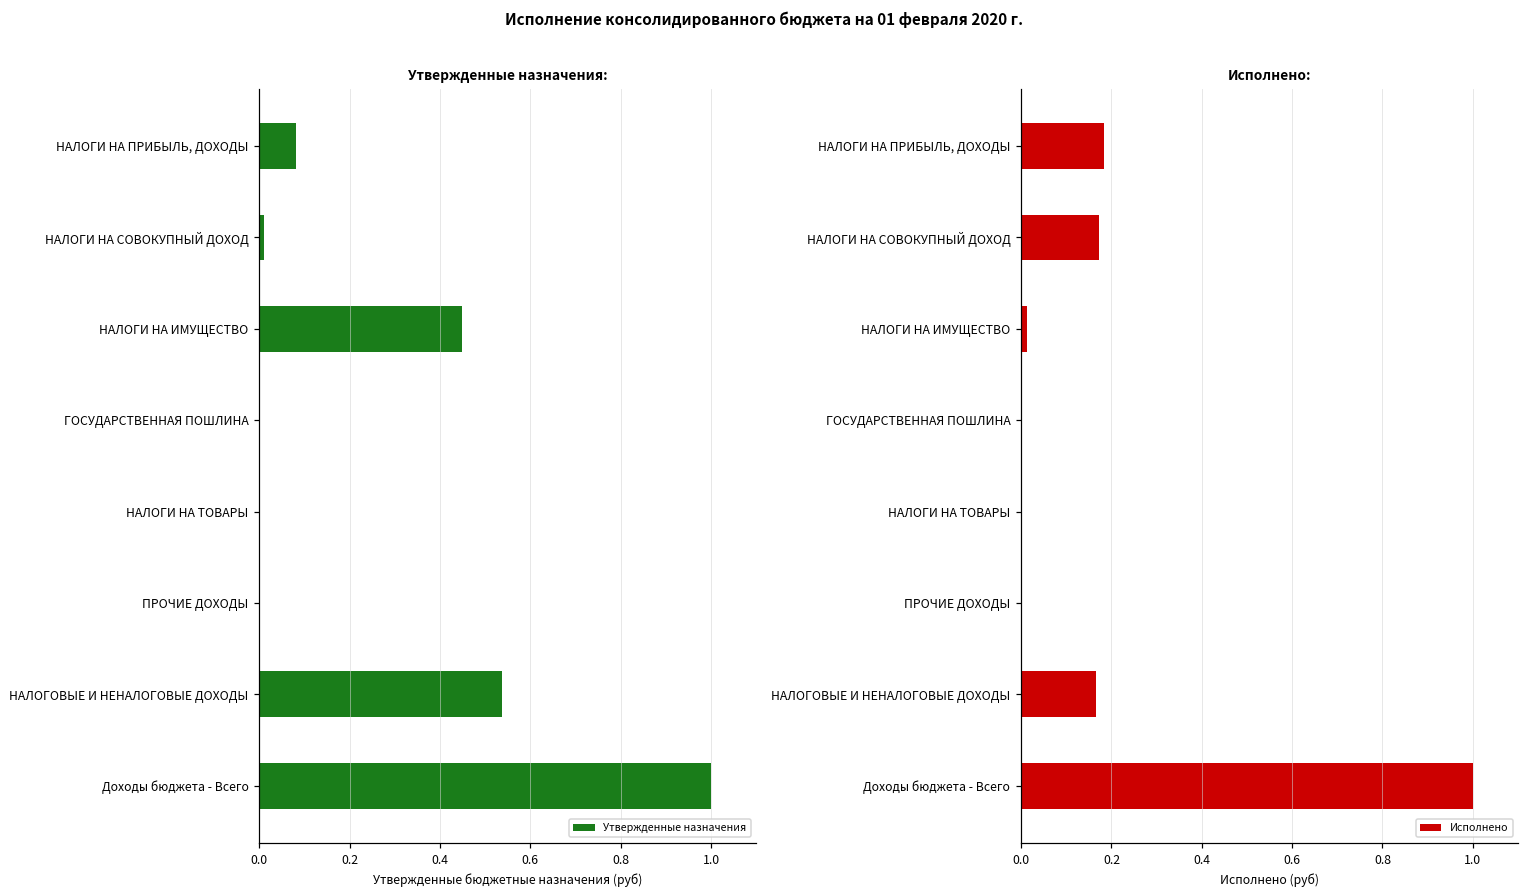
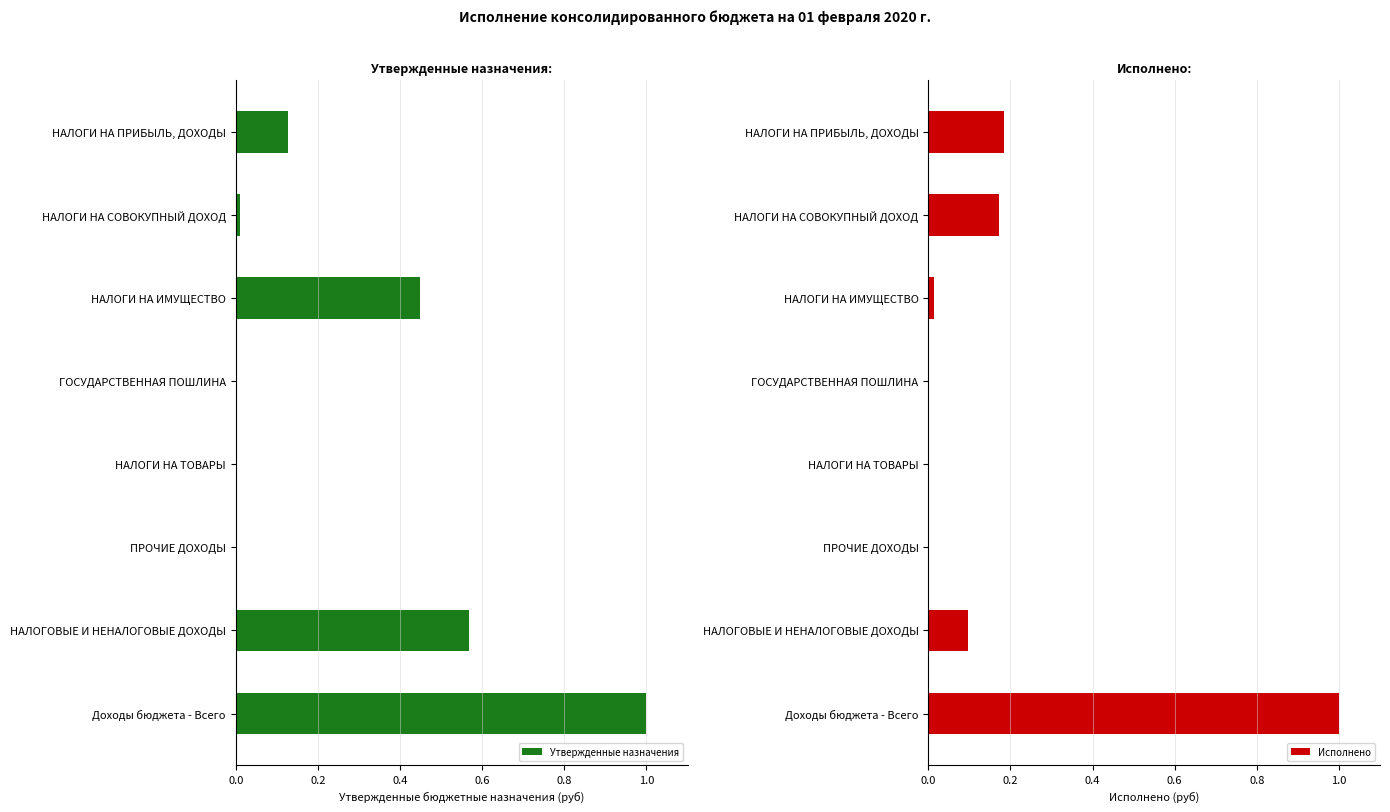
Утвержденные назначения:, НАЛОГИ НА ПРИБЫЛЬ, ДОХОДЫ: 0.08 -> 0.13
Утвержденные назначения:, НАЛОГОВЫЕ И НЕНАЛОГОВЫЕ ДОХОДЫ: 0.54 -> 0.57
Исполнено:, НАЛОГОВЫЕ И НЕНАЛОГОВЫЕ ДОХОДЫ: 0.16 -> 0.10
